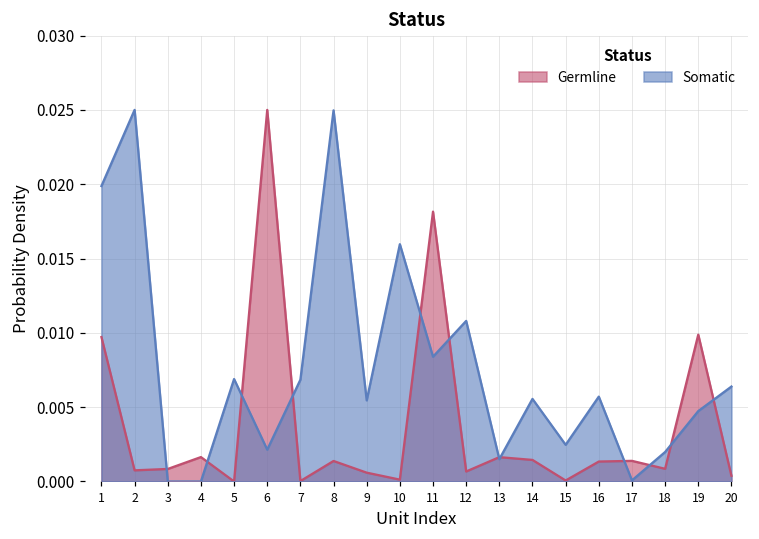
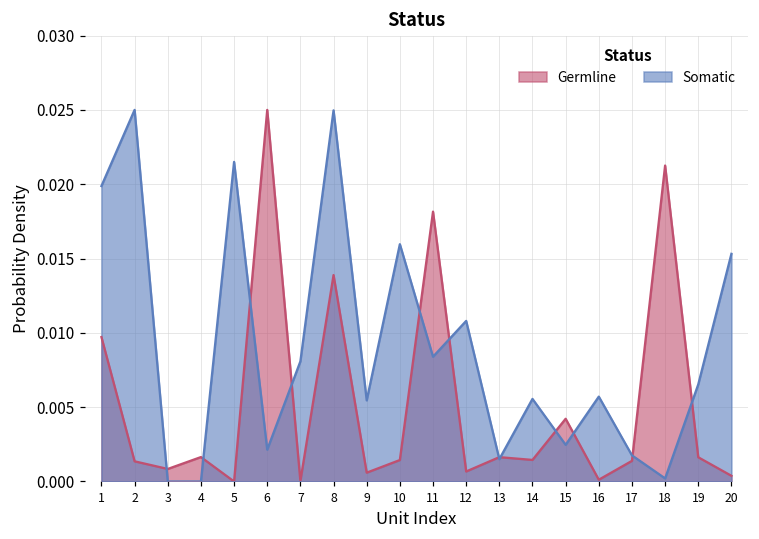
Germline, 2: 0.0008 -> 0.0014
Somatic, 5: 0.0069 -> 0.0215
Somatic, 7: 0.0068 -> 0.0081
Germline, 8: 0.0014 -> 0.0139
Germline, 10: 0.0001 -> 0.0014
Germline, 15: 0.0001 -> 0.0042
Germline, 16: 0.0013 -> 0.0001
Somatic, 17: 0.0001 -> 0.0018
Germline, 18: 0.0009 -> 0.0213
Somatic, 18: 0.0020 -> 0.0002
Germline, 19: 0.0099 -> 0.0016
Somatic, 19: 0.0047 -> 0.0065
Somatic, 20: 0.0064 -> 0.0153
